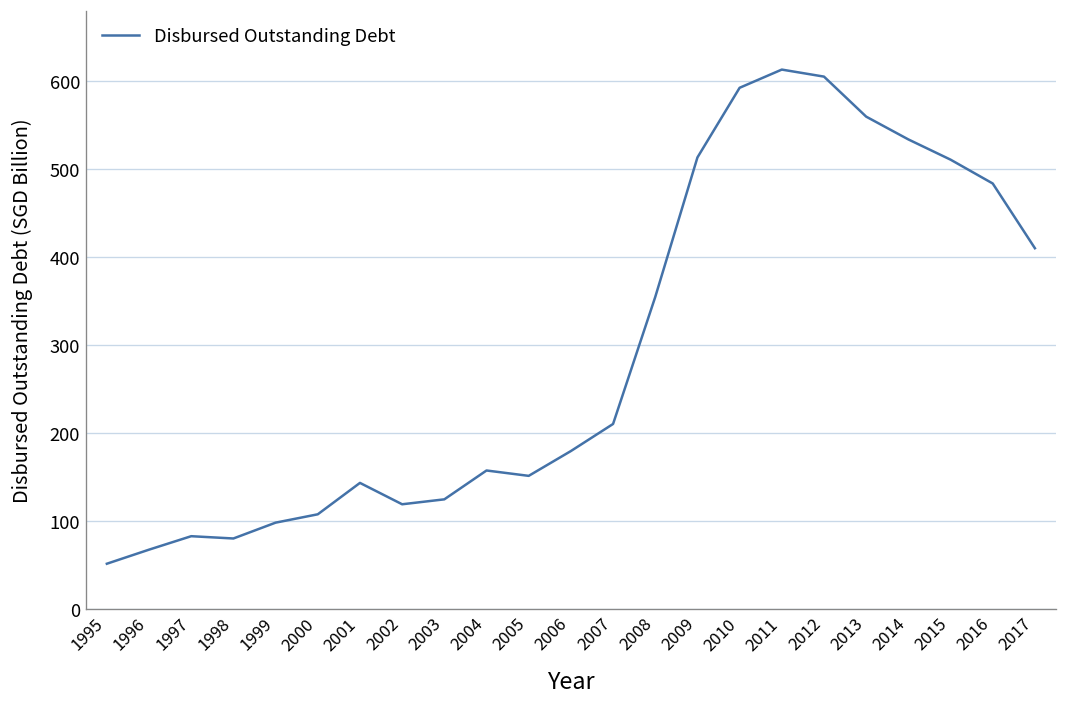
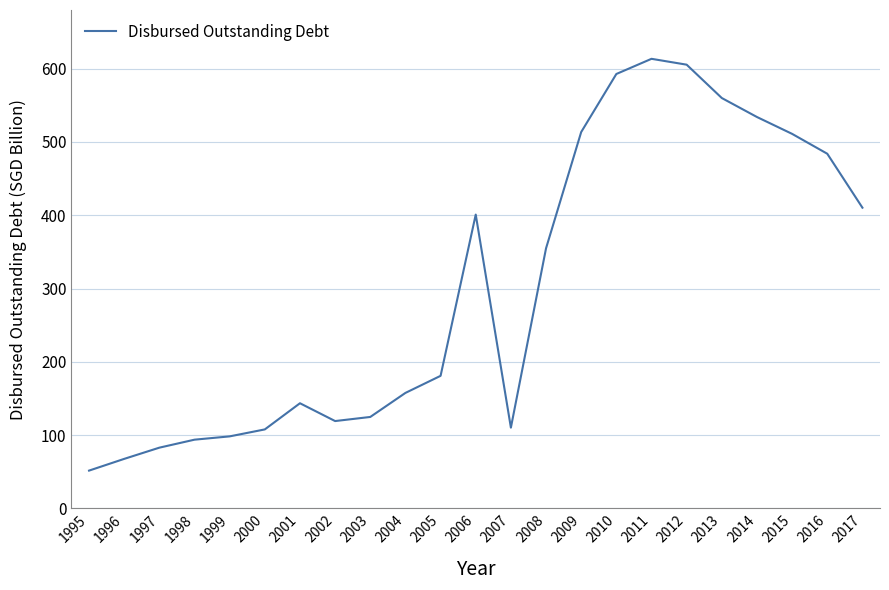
1998: 80 -> 90
2005: 150 -> 180
2006: 180 -> 400
2007: 210 -> 110
